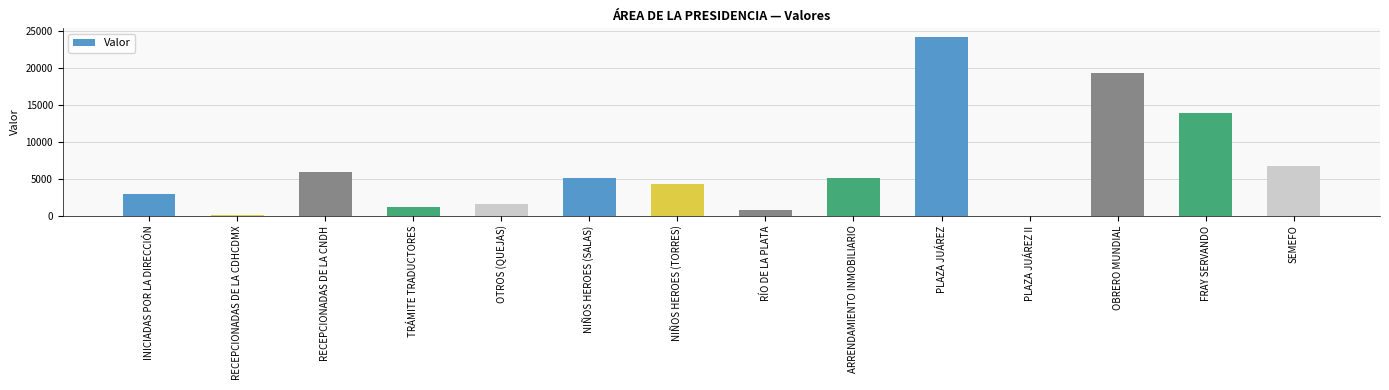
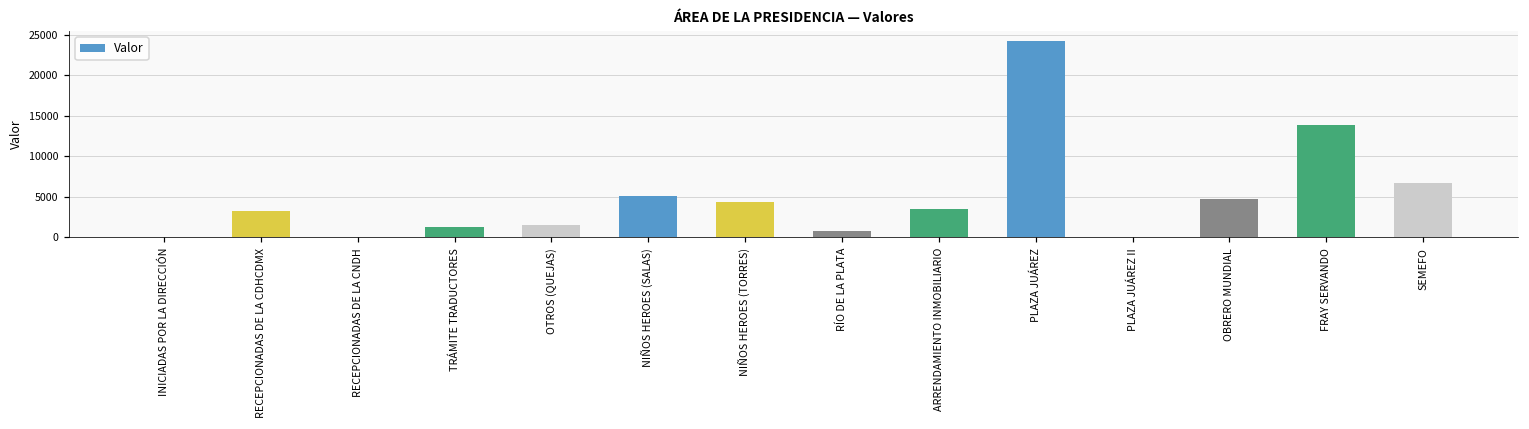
INICIADAS POR LA DIRECCIÓN: 3000 -> 0
RECEPCIONADAS DE LA CDHCDMX: 0 -> 3000
RECEPCIONADAS DE LA CNDH: 6000 -> 0
ARRENDAMIENTO INMOBILIARIO: 5000 -> 3000
OBRERO MUNDIAL: 19000 -> 5000
